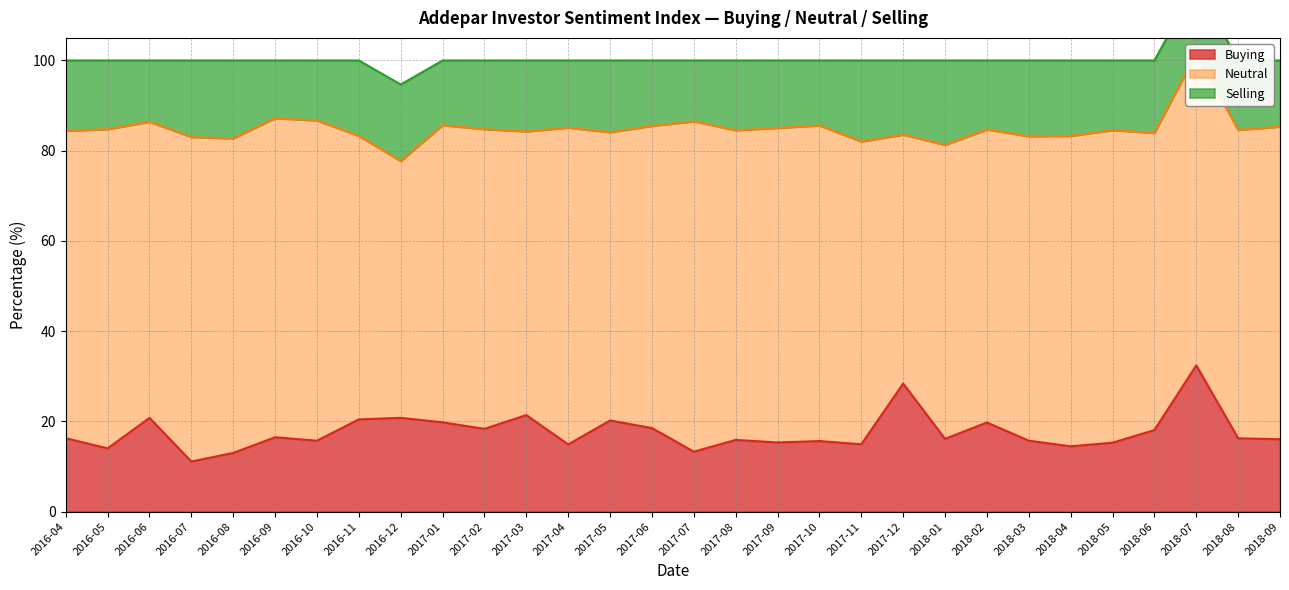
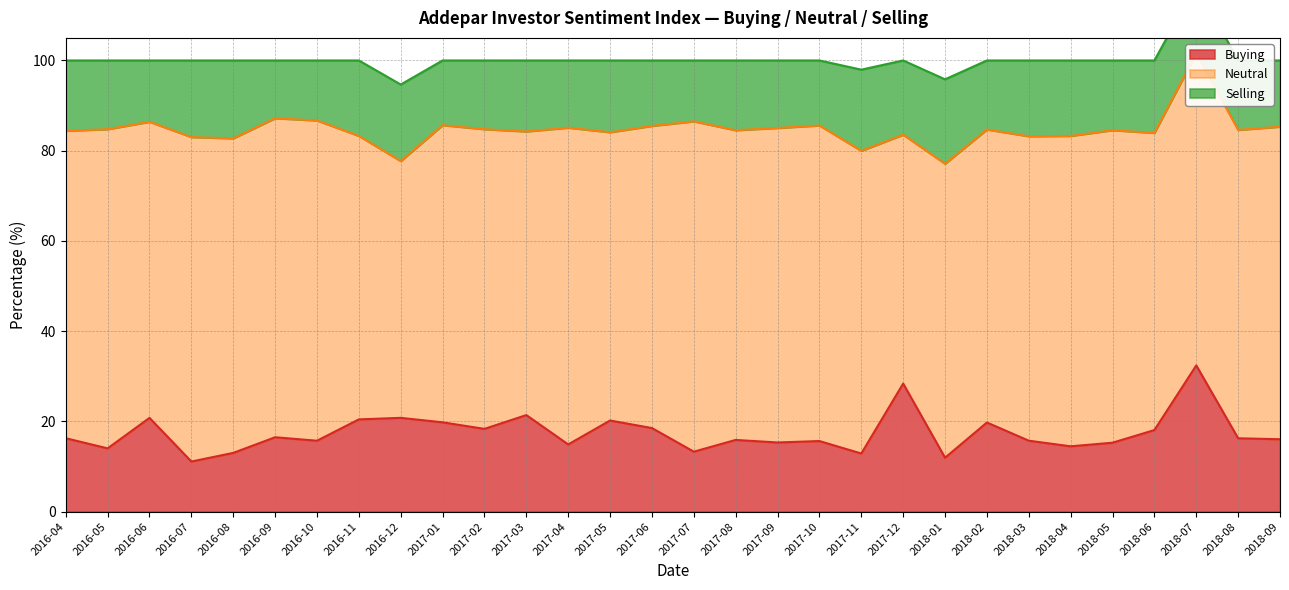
Buying, 2017-11: 15 -> 13
Buying, 2018-01: 16 -> 12
